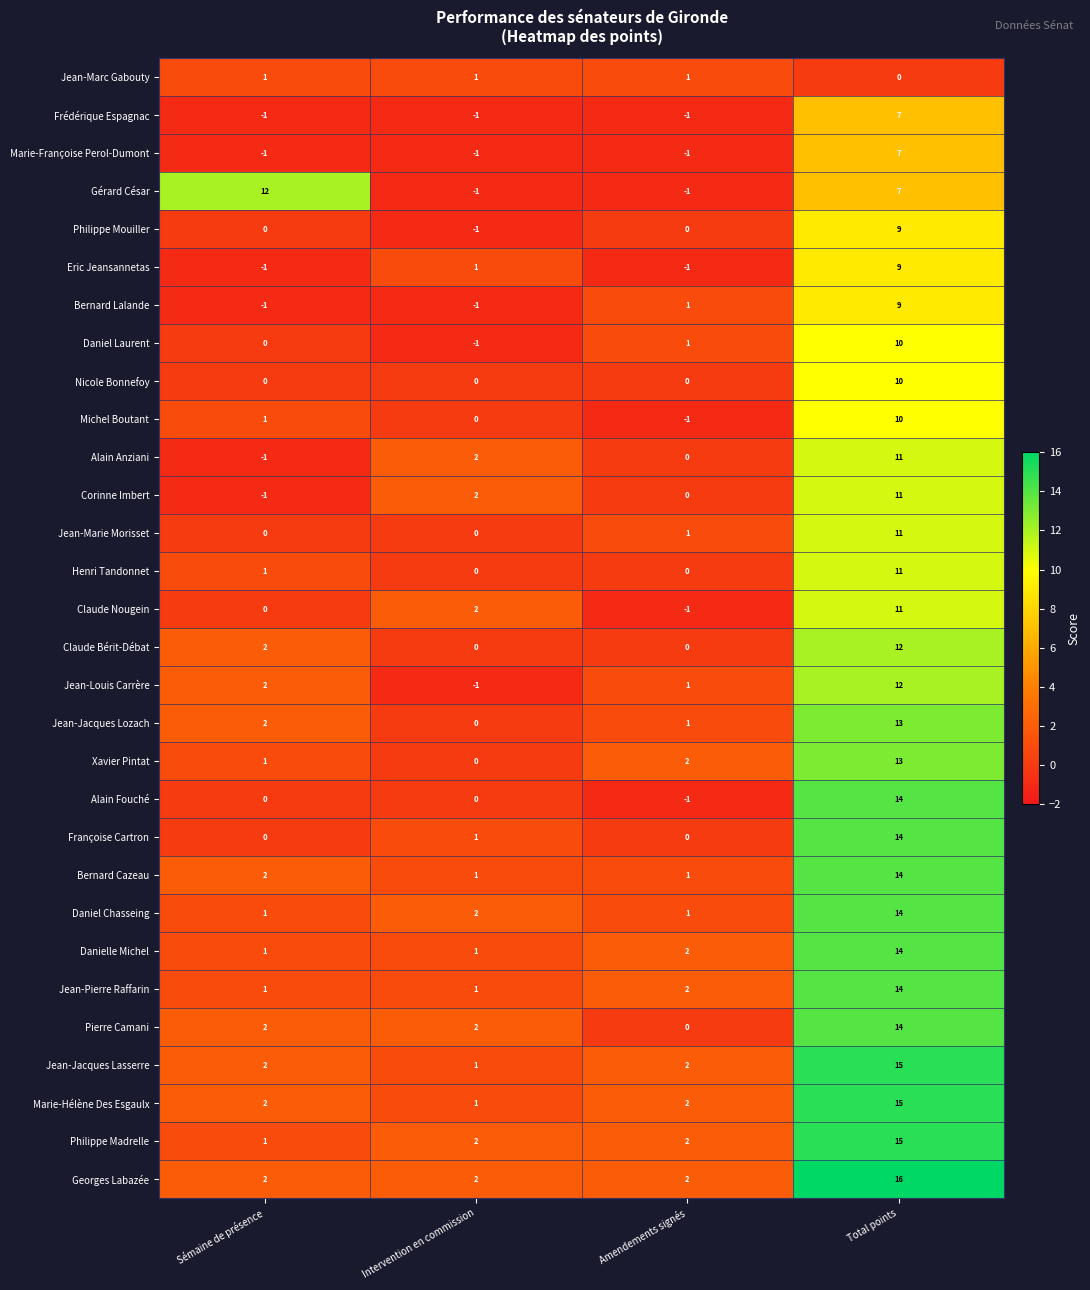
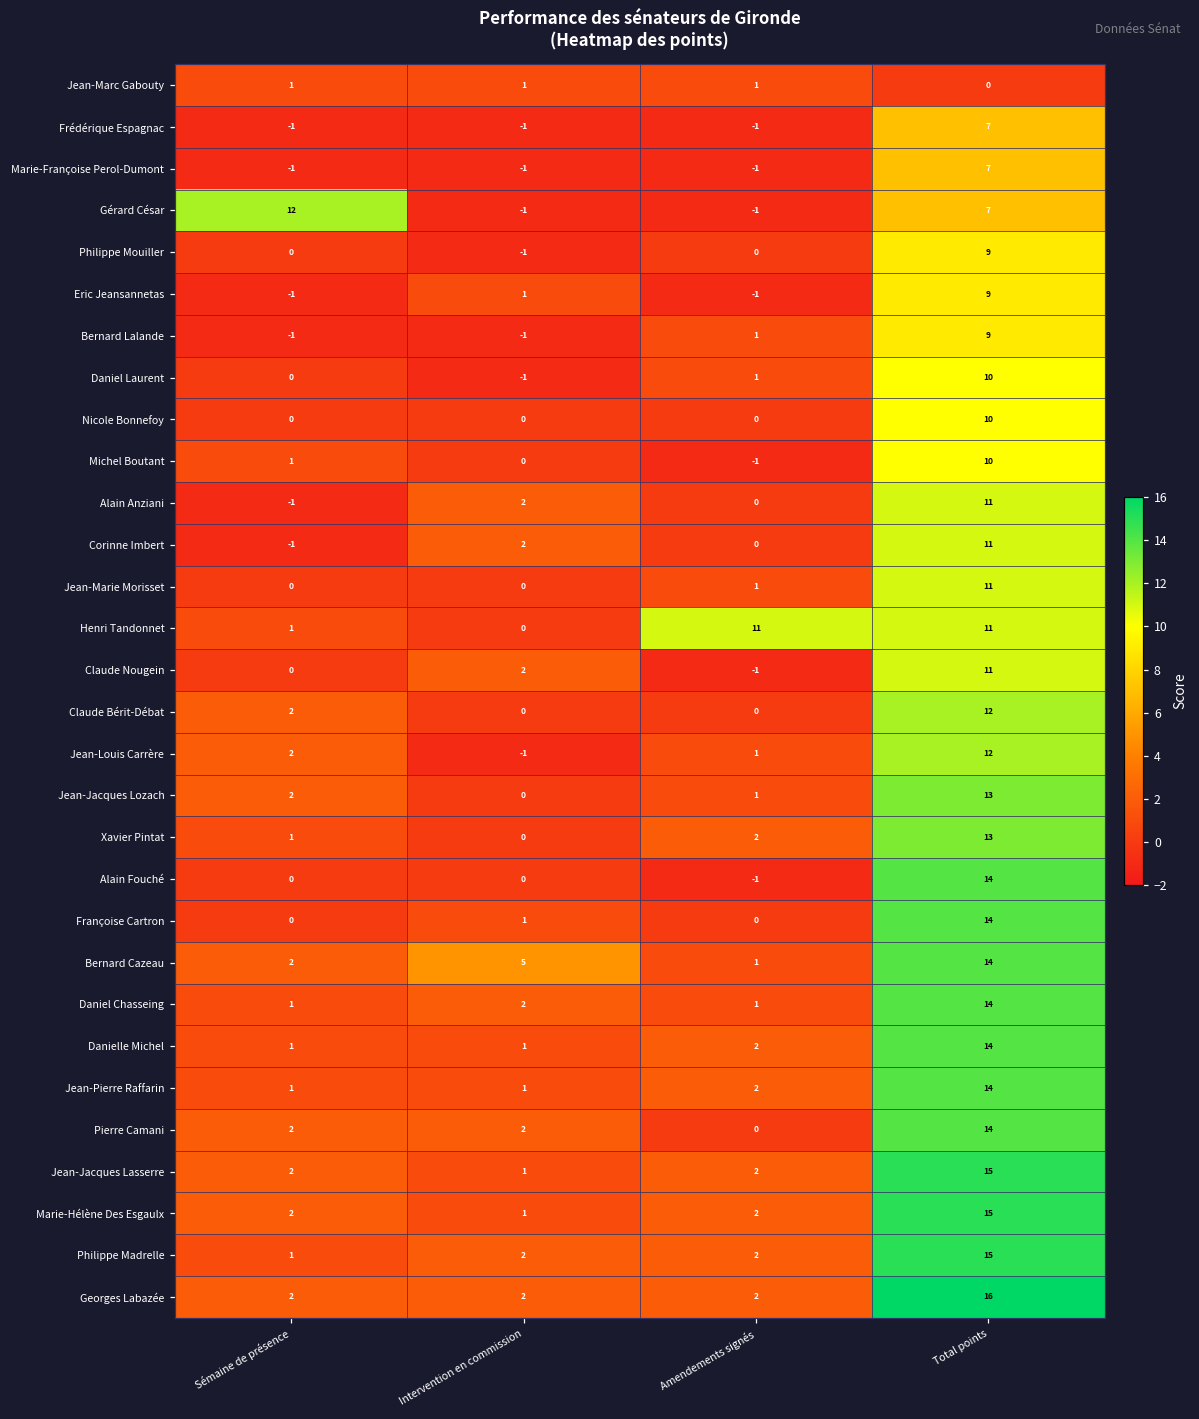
Henri Tandonnet, Amendements signés: 0 -> 11
Bernard Cazeau, Intervention en commission: 1 -> 5
